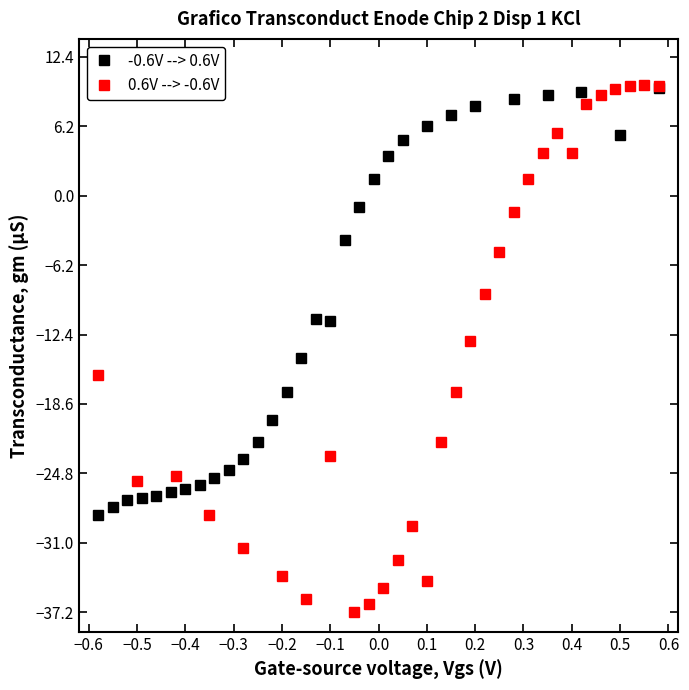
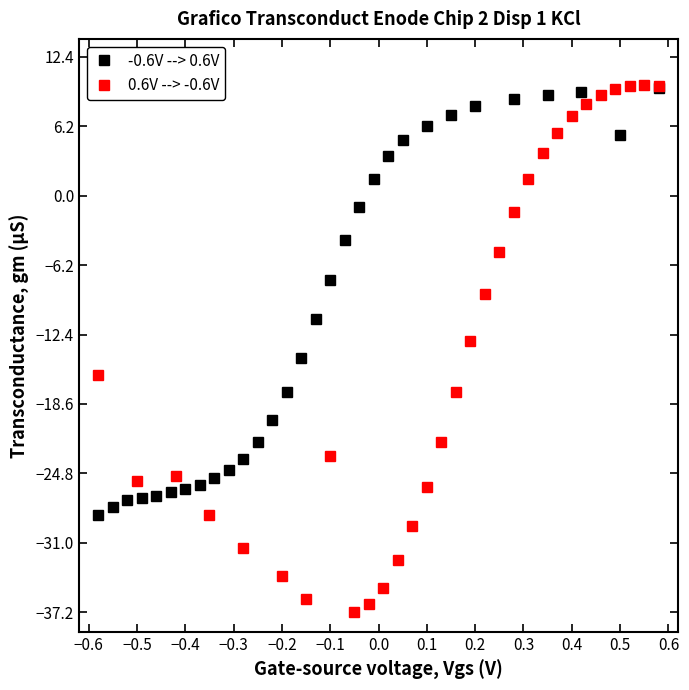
-0.6V --> 0.6V, −0.1: -11.2 -> -7.5
0.6V --> -0.6V, 0.1: -34.4 -> -26.0
0.6V --> -0.6V, 0.4: 3.8 -> 7.1
